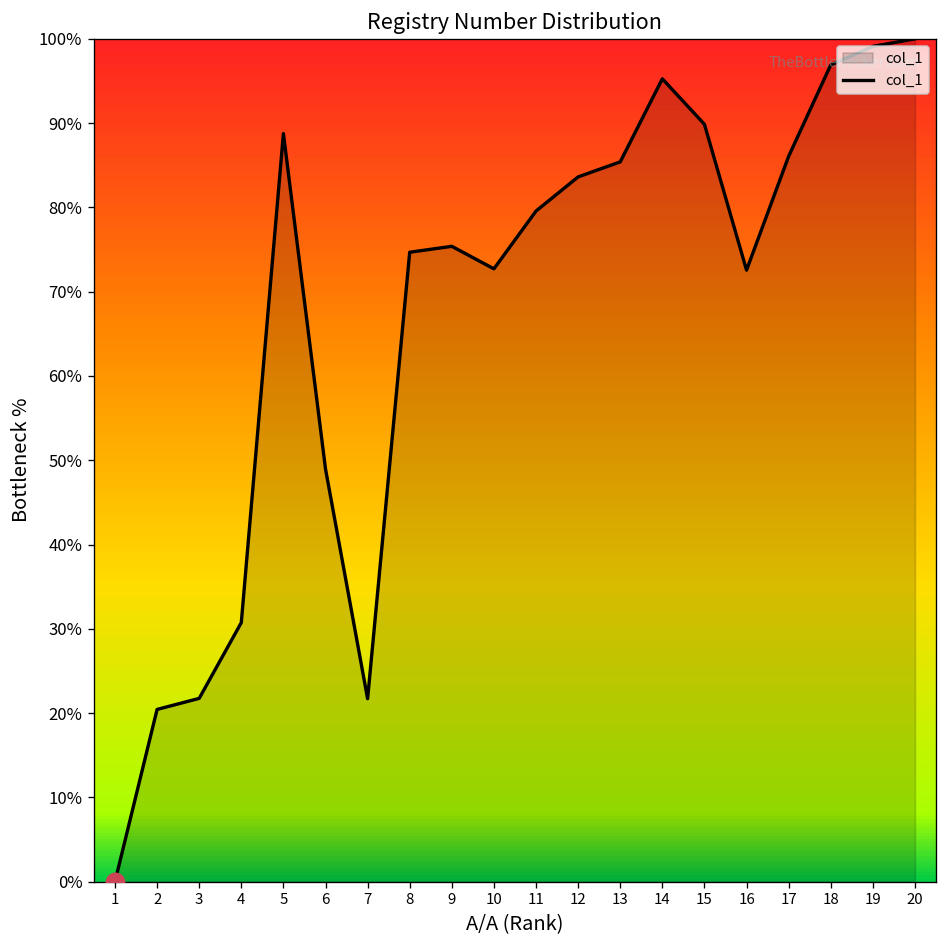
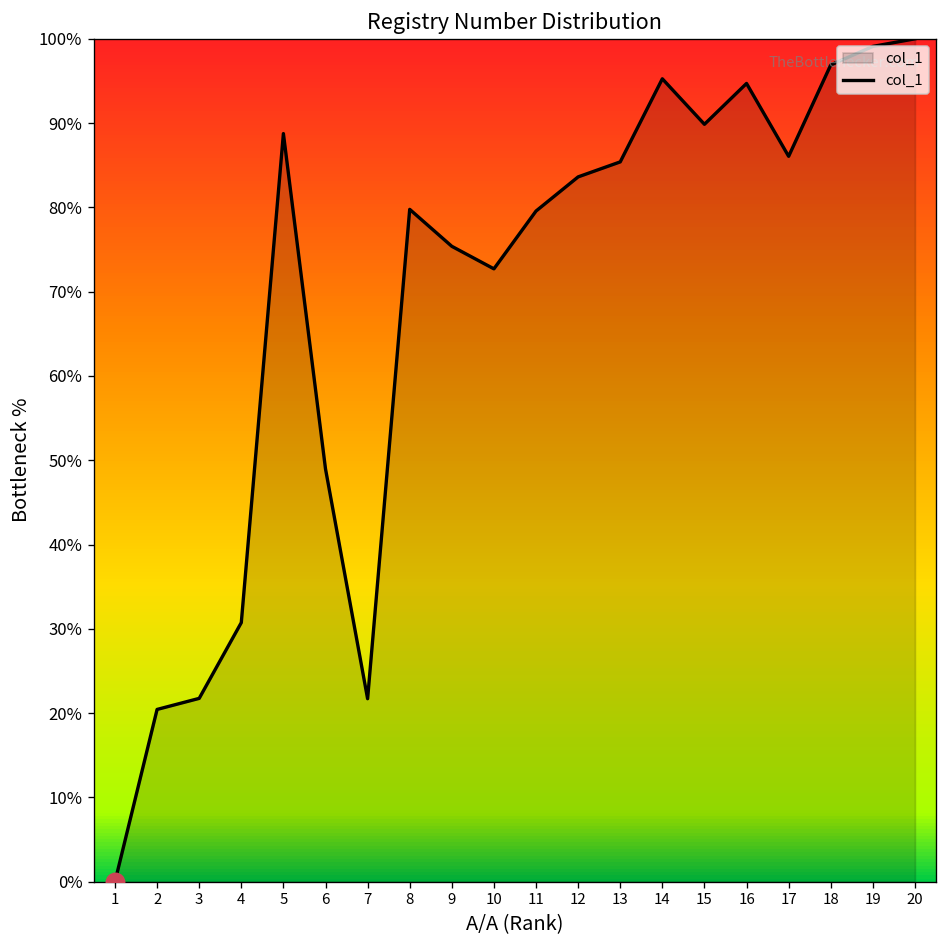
col_1, 8: 75% -> 80%
col_1, 16: 73% -> 95%
